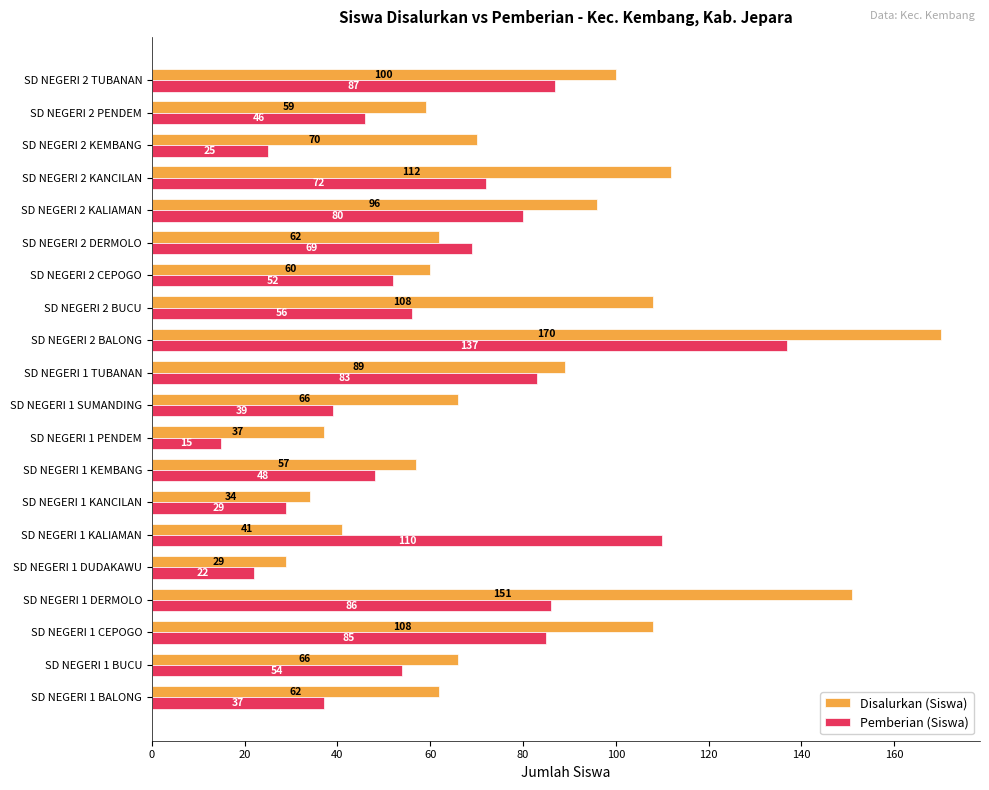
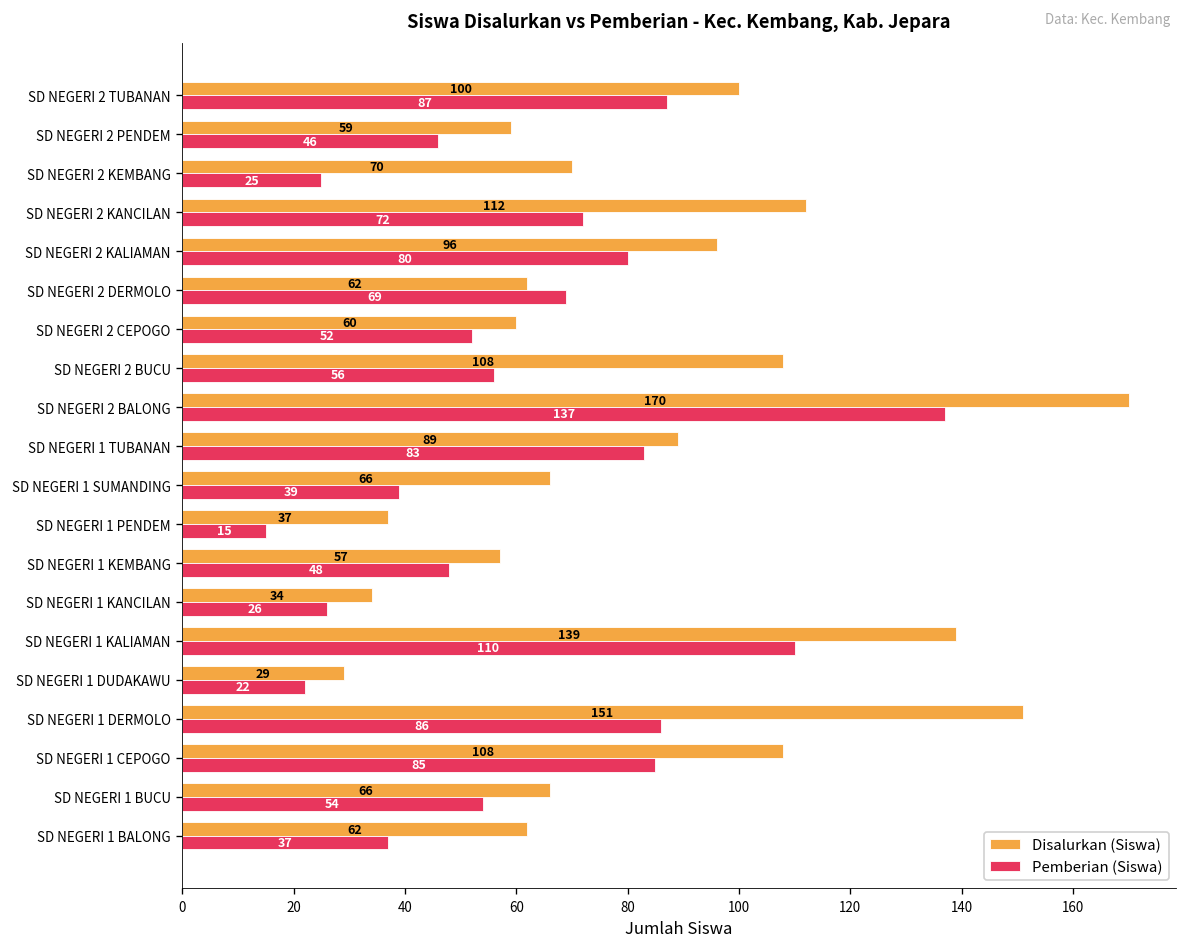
Pemberian (Siswa), SD NEGERI 1 KANCILAN: 29 -> 26
Disalurkan (Siswa), SD NEGERI 1 KALIAMAN: 41 -> 139
